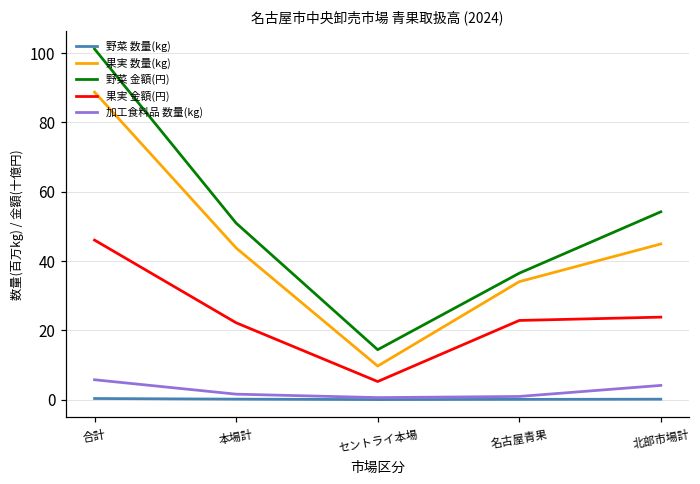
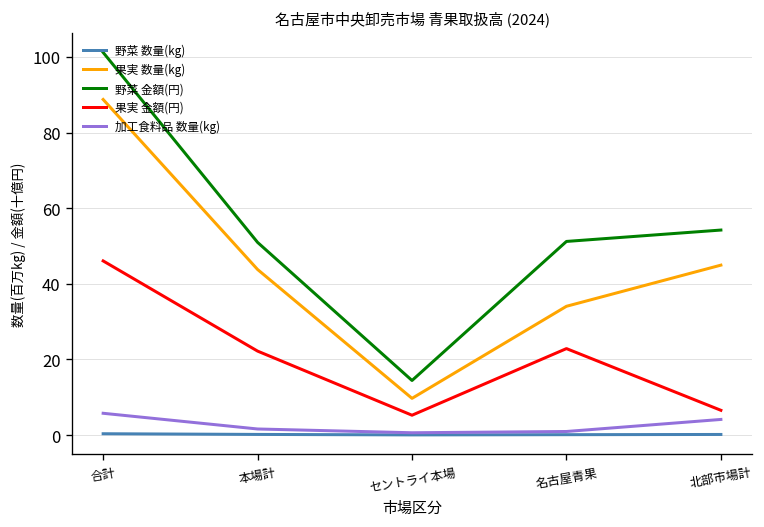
野菜 金額(円), 名古屋青果: 37 -> 51
果実 金額(円), 北部市場計: 24 -> 7
